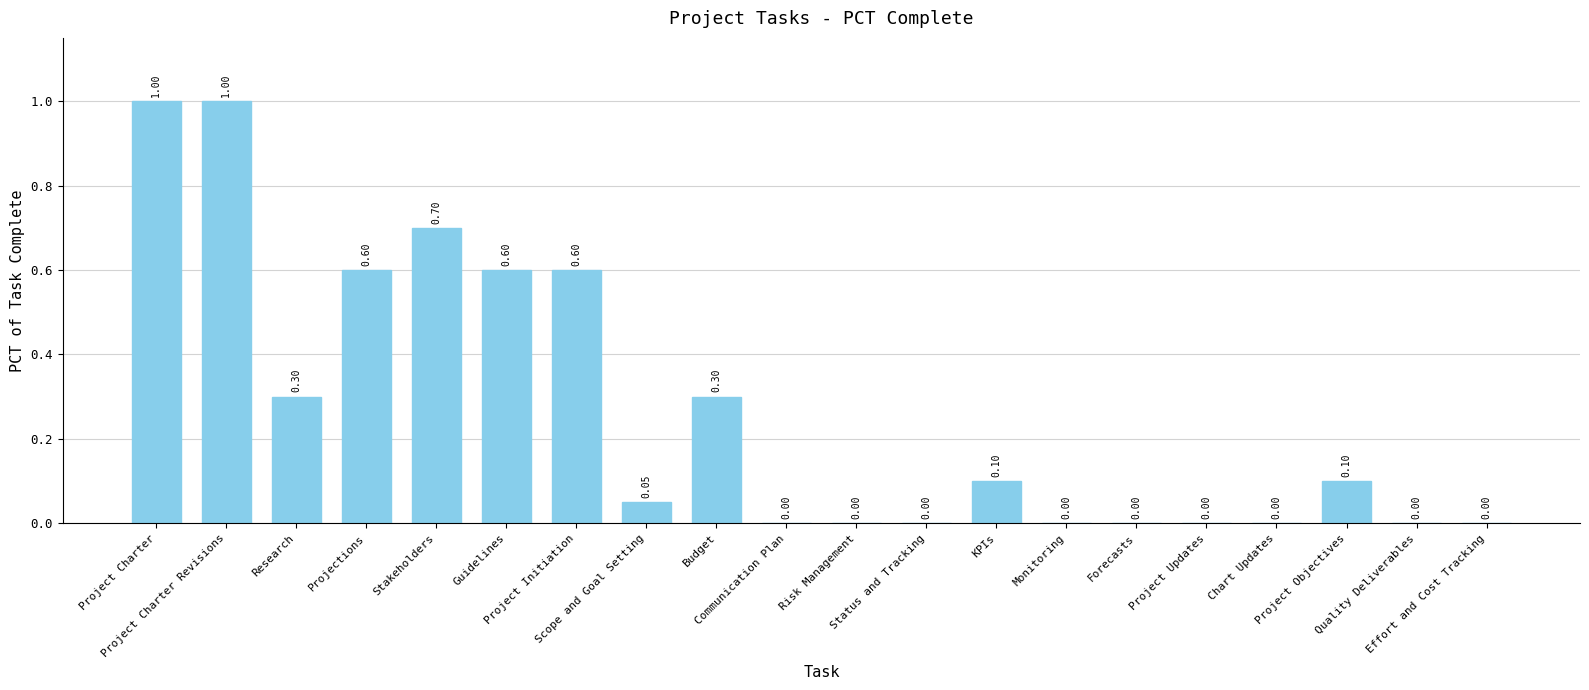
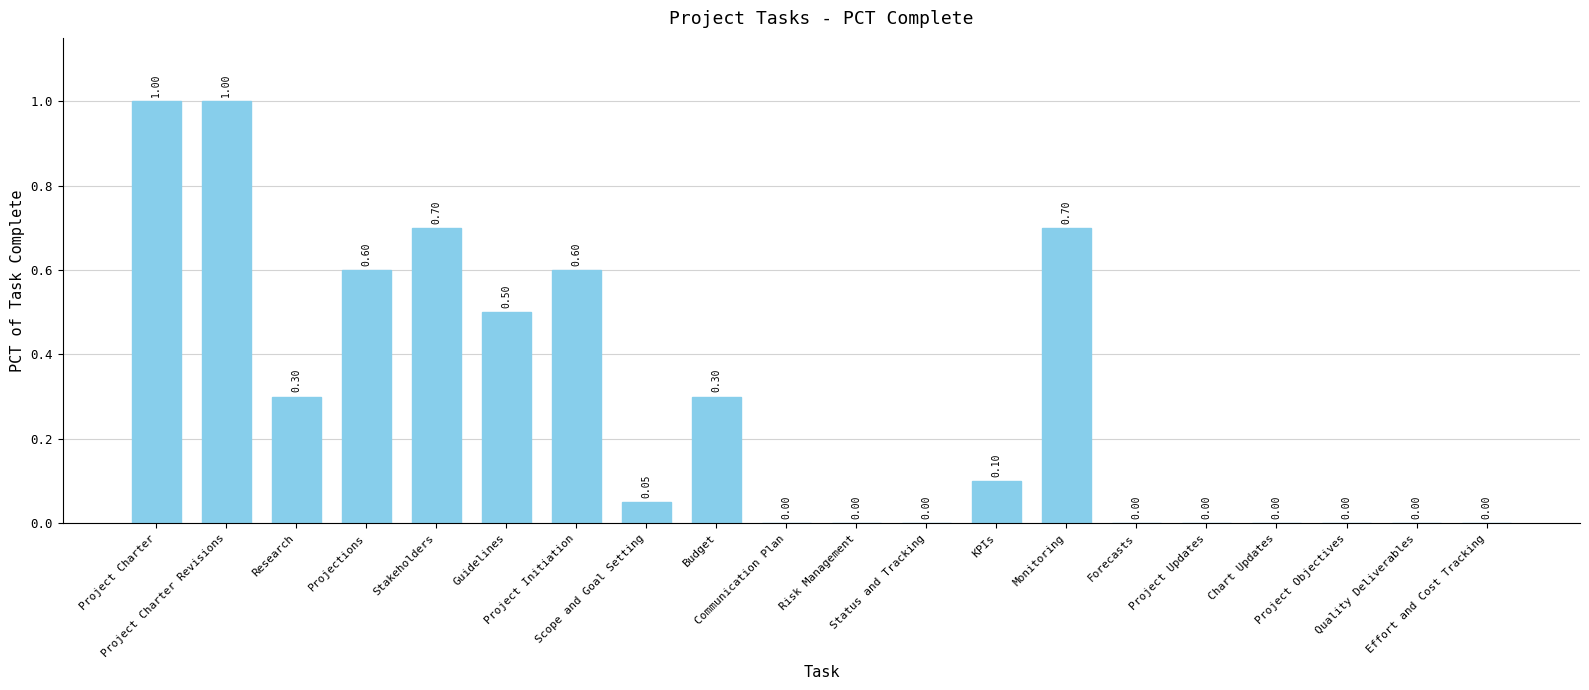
Guidelines: 0.60 -> 0.50
Monitoring: 0.00 -> 0.70
Project Objectives: 0.10 -> 0.00
